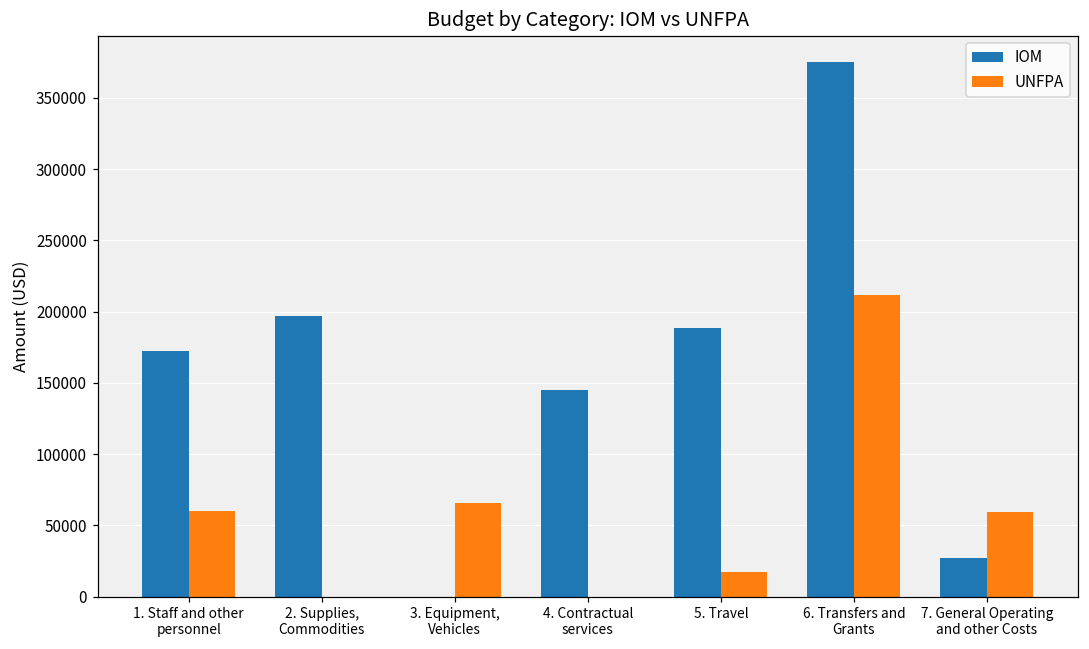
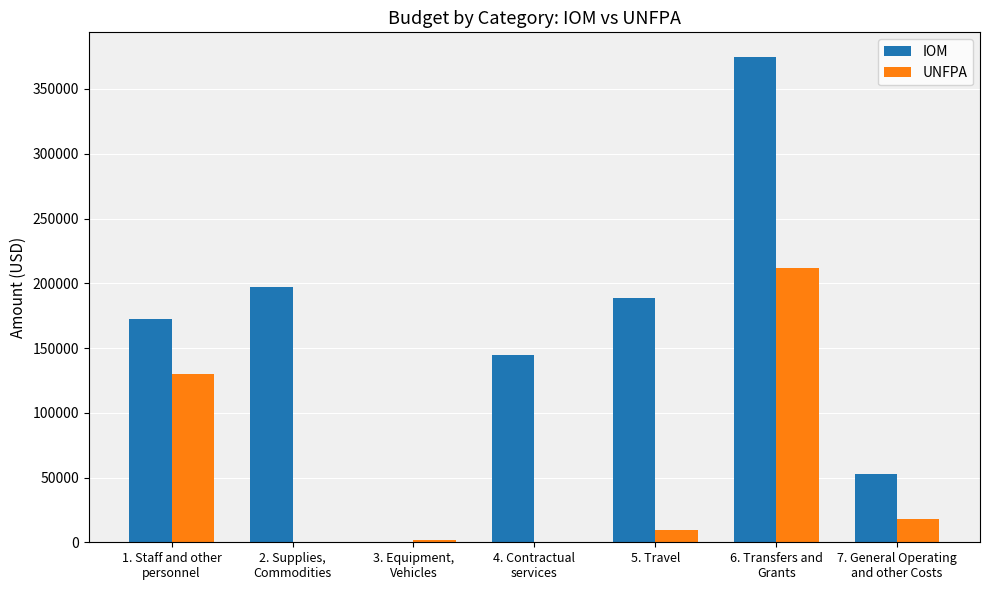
UNFPA, 1. Staff and other personnel: 60000 -> 130000
UNFPA, 3. Equipment, Vehicles: 66000 -> 2000
UNFPA, 5. Travel: 18000 -> 9000
IOM, 7. General Operating and other Costs: 27000 -> 53000
UNFPA, 7. General Operating and other Costs: 59000 -> 18000
